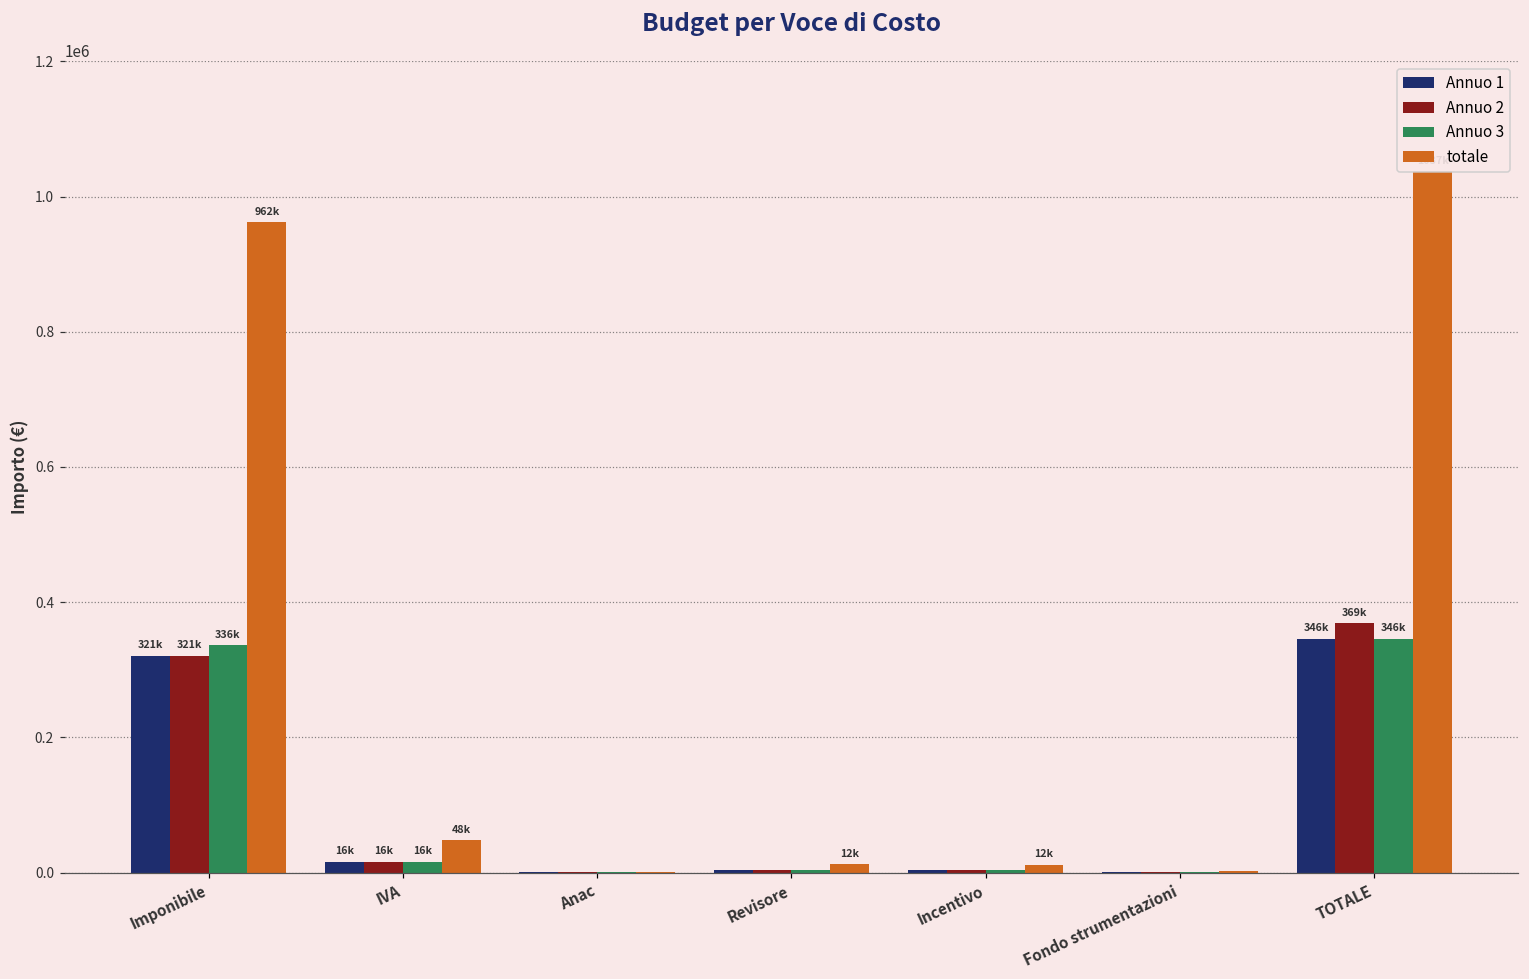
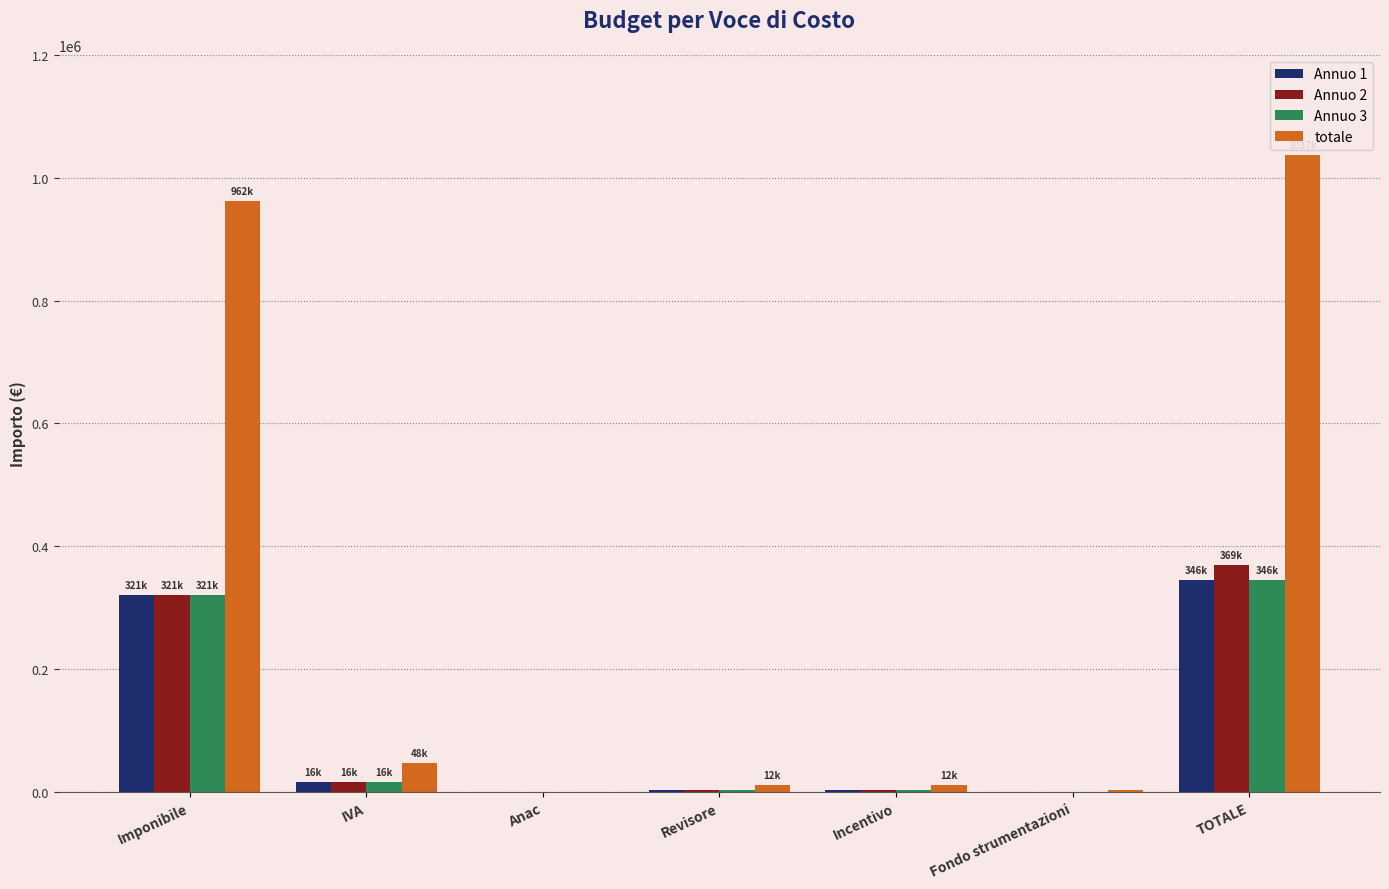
Annuo 3, Imponibile: 336k -> 321k
